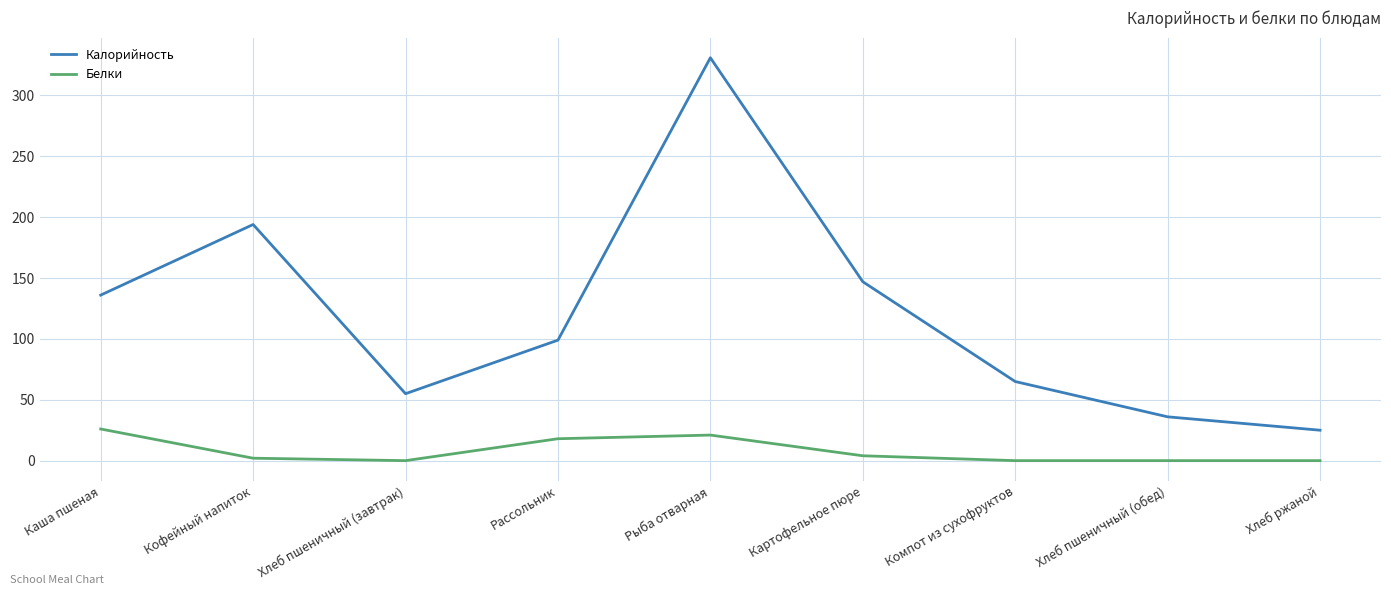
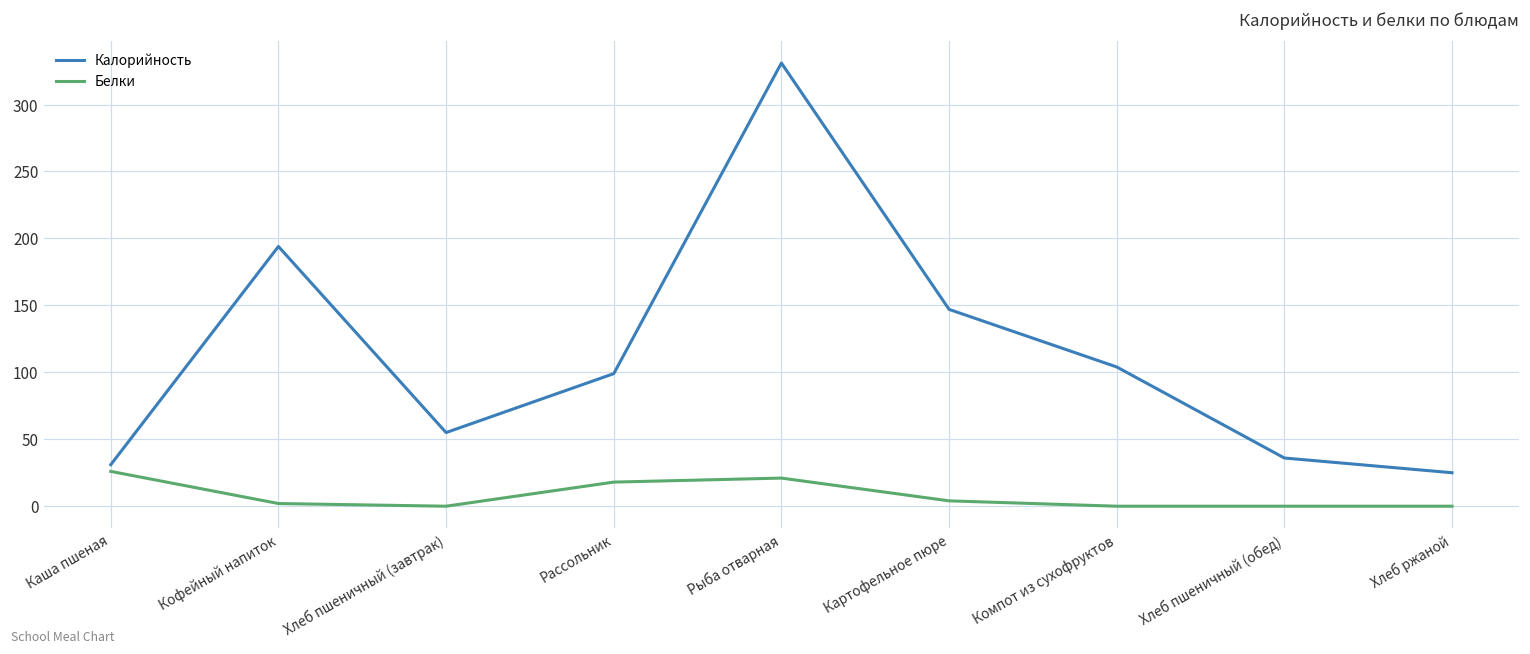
Калорийность, Каша пшеная: 136 -> 31
Калорийность, Компот из сухофруктов: 65 -> 104
